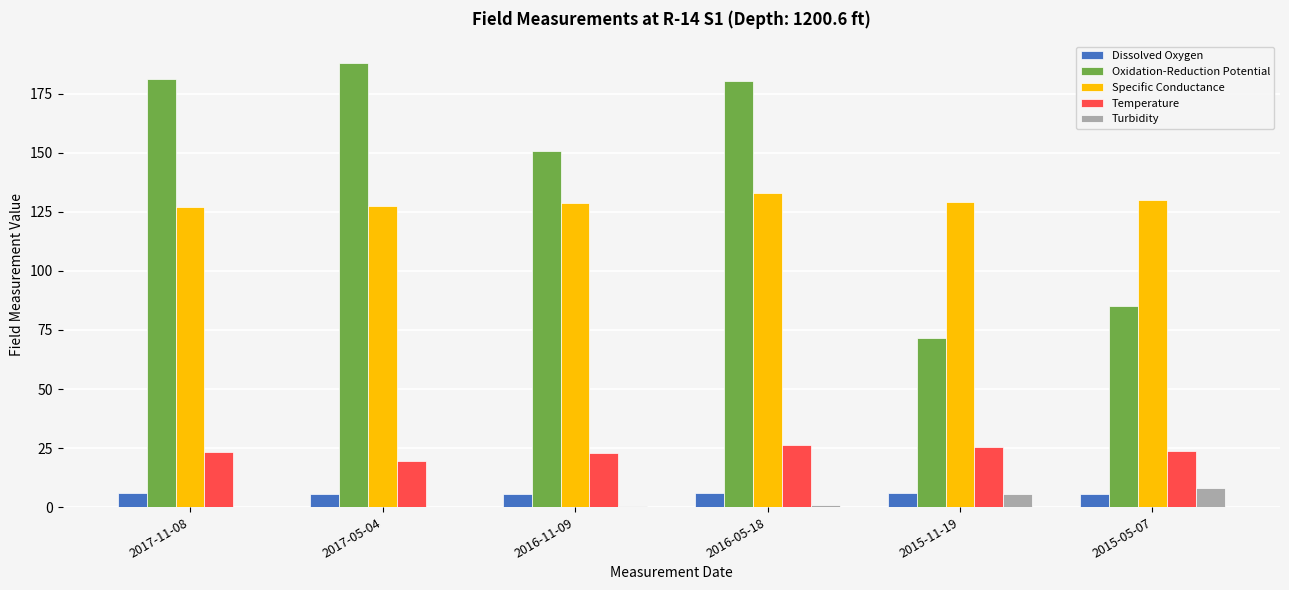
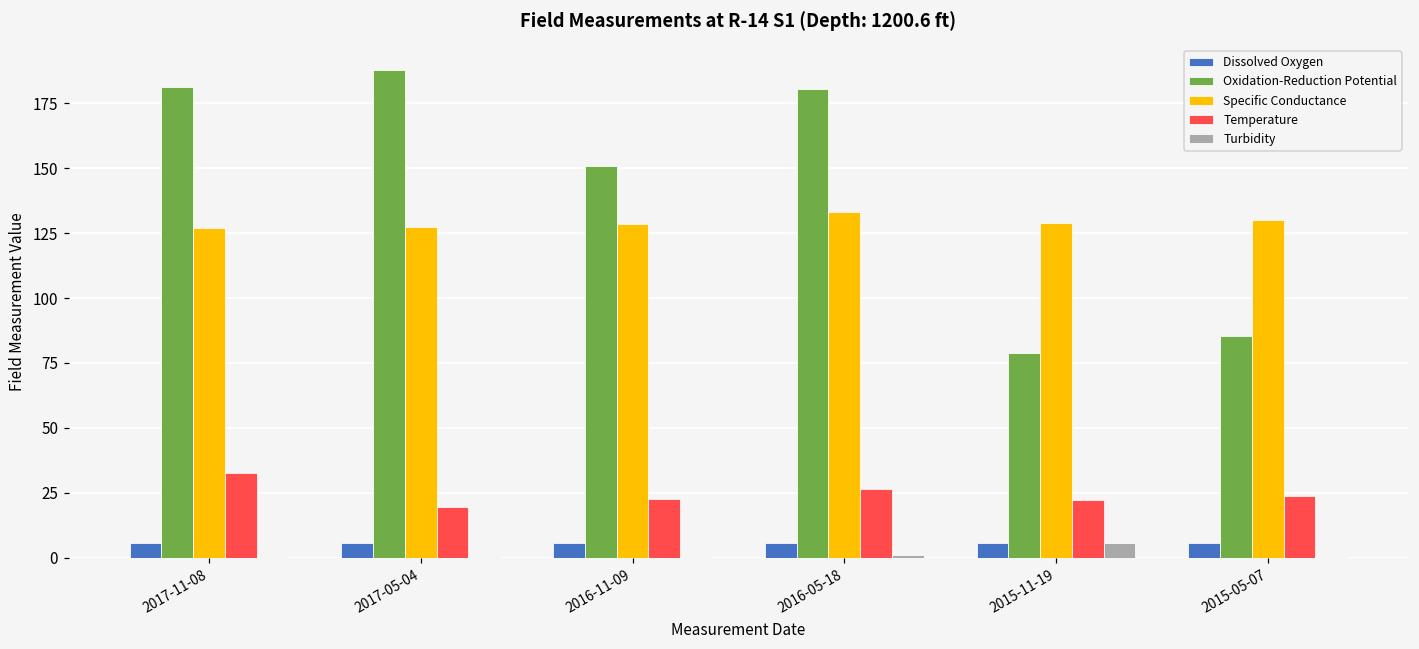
Temperature, 2017-11-08: 23 -> 33
Oxidation-Reduction Potential, 2015-11-19: 72 -> 79
Temperature, 2015-11-19: 26 -> 22
Turbidity, 2015-05-07: 8 -> 0
